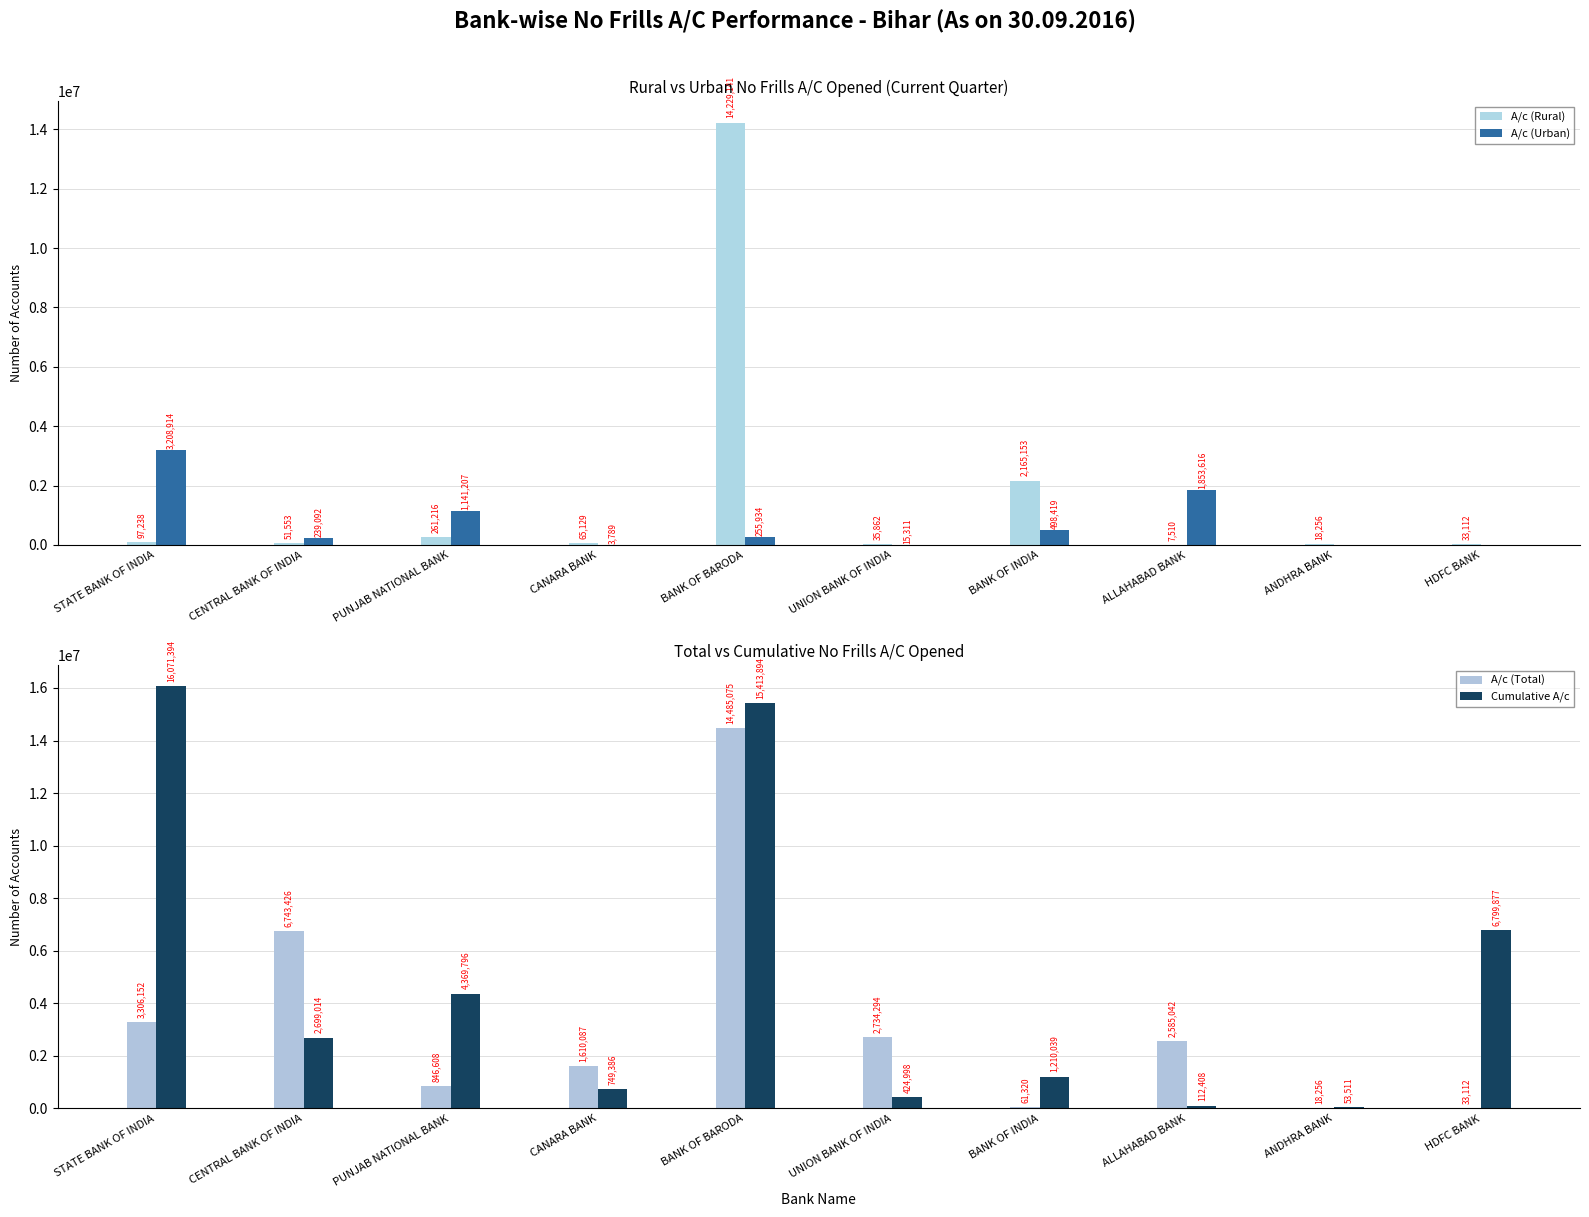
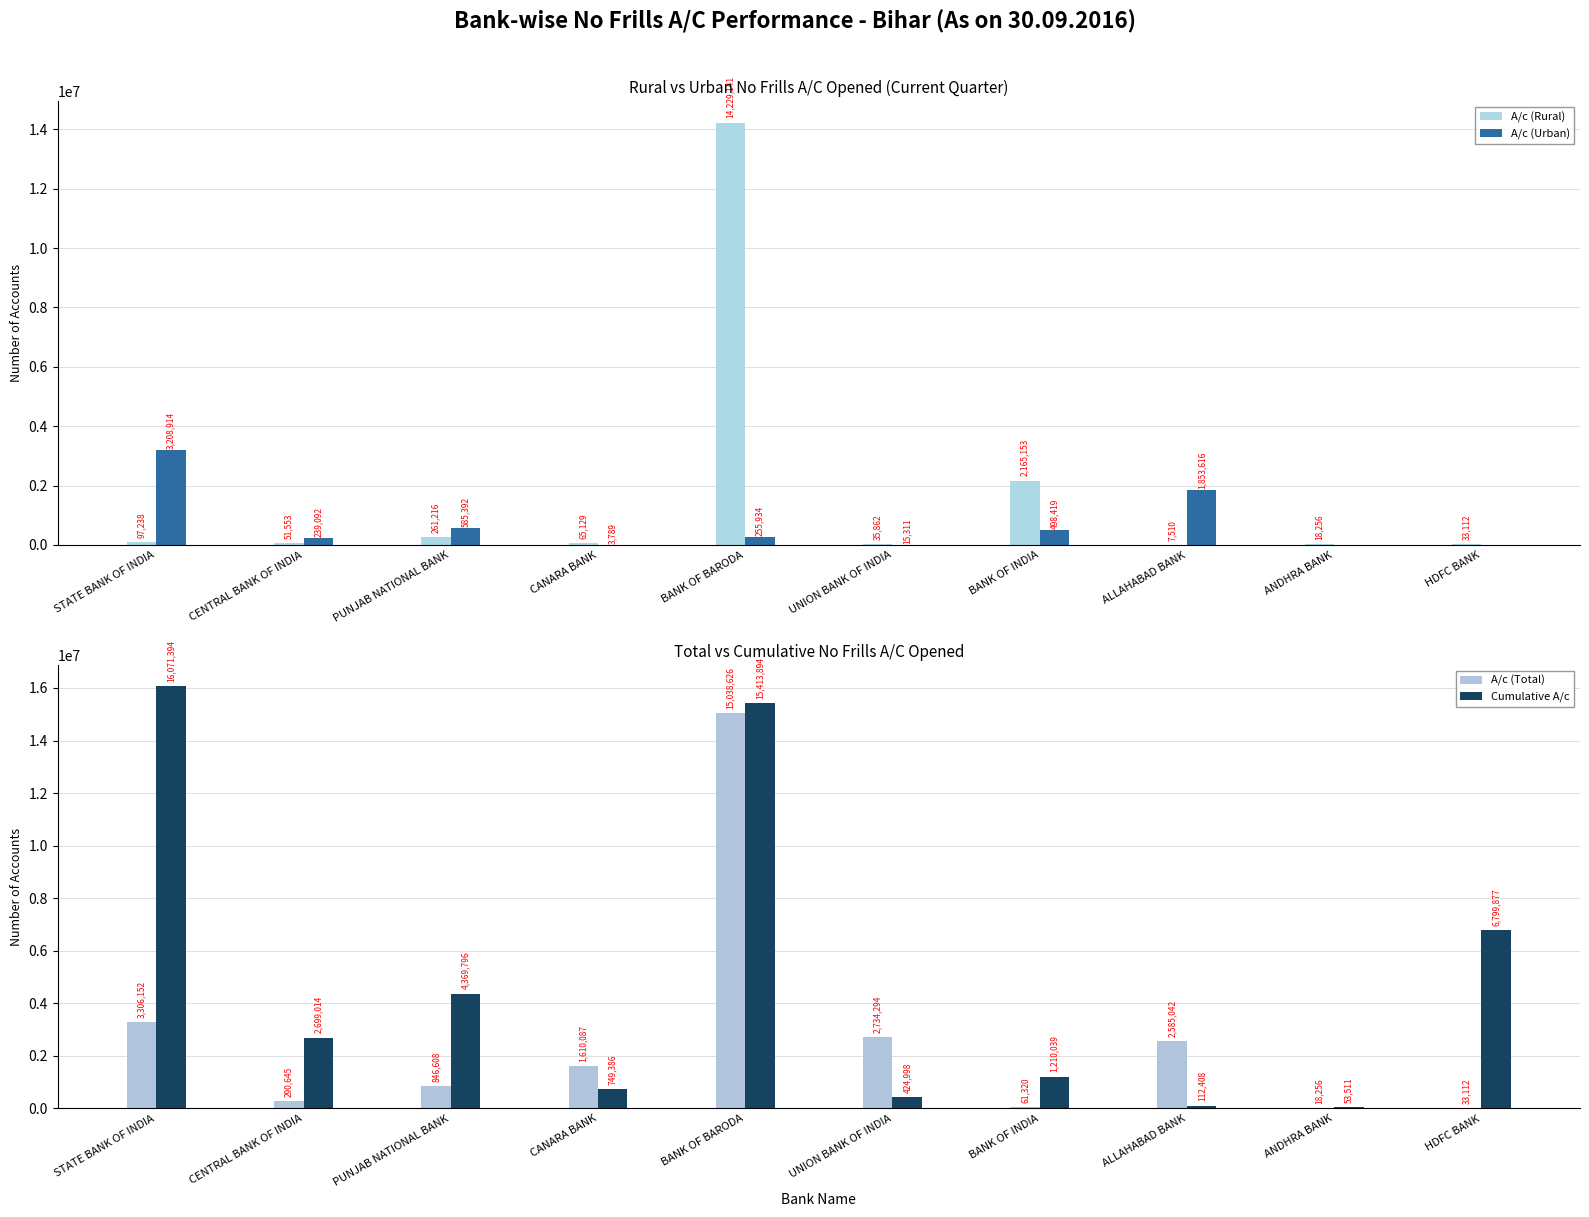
Rural vs Urban No Frills A/C Opened (Current Quarter), A/c (Urban), PUNJAB NATIONAL BANK: 1,141,207 -> 585,392
Total vs Cumulative No Frills A/C Opened, A/c (Total), CENTRAL BANK OF INDIA: 6,743,426 -> 290,645
Total vs Cumulative No Frills A/C Opened, A/c (Total), BANK OF BARODA: 14,485,075 -> 15,038,626
